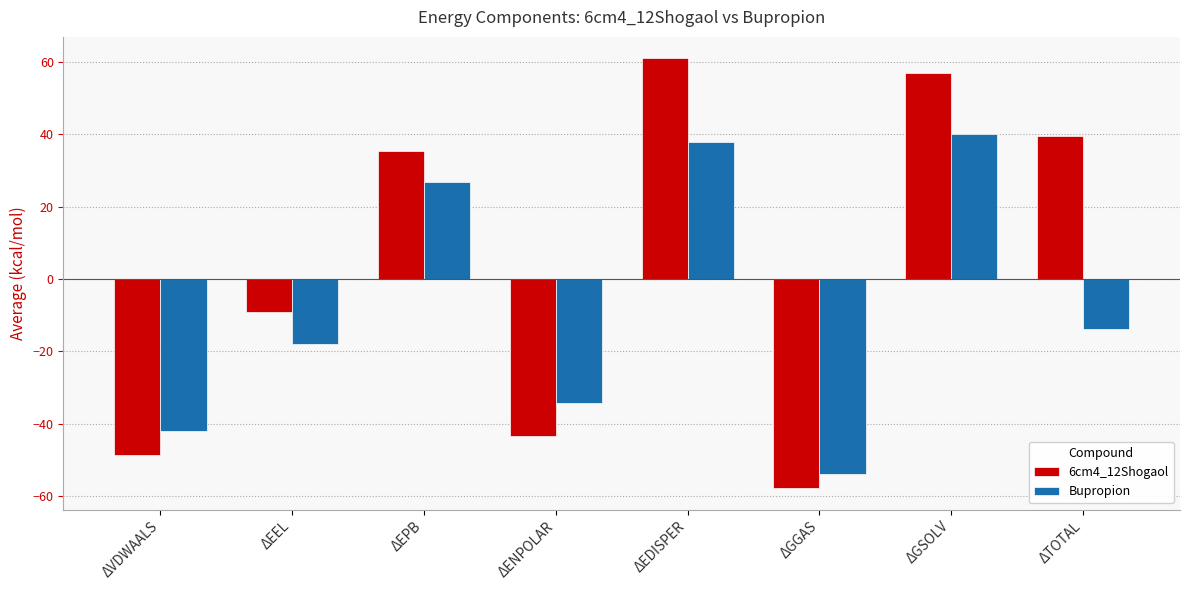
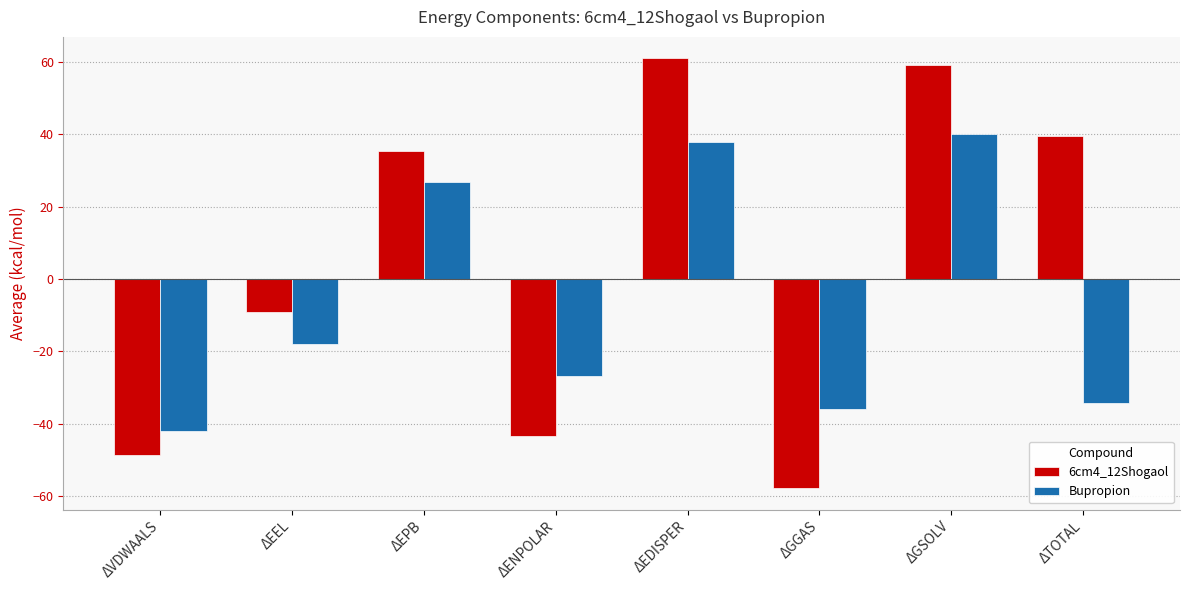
Bupropion, ΔENPOLAR: -34 -> -27
Bupropion, ΔGGAS: -54 -> -36
6cm4_12Shogaol, ΔGSOLV: 57 -> 59
Bupropion, ΔTOTAL: -14 -> -34
